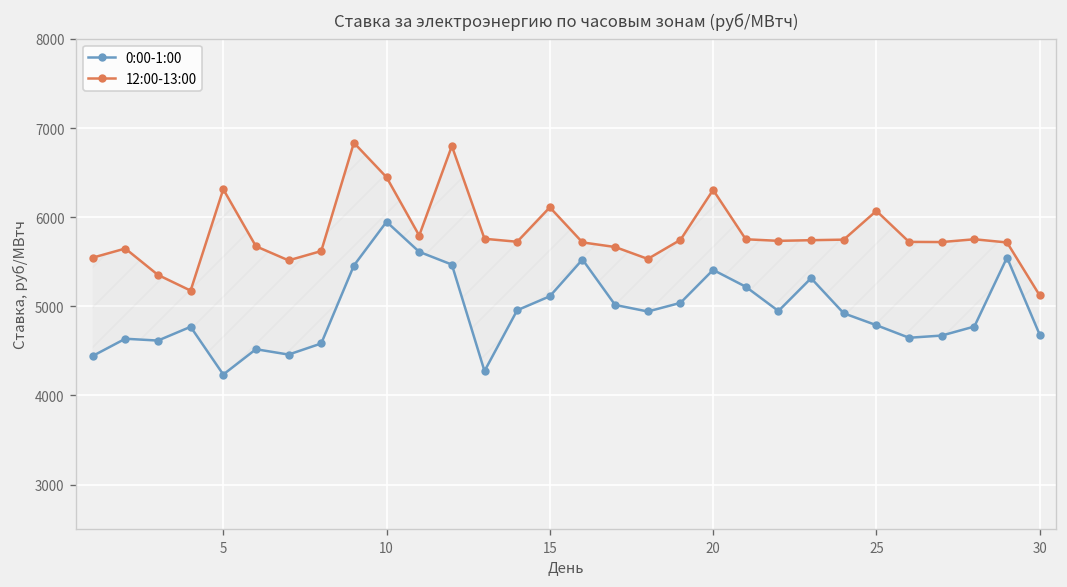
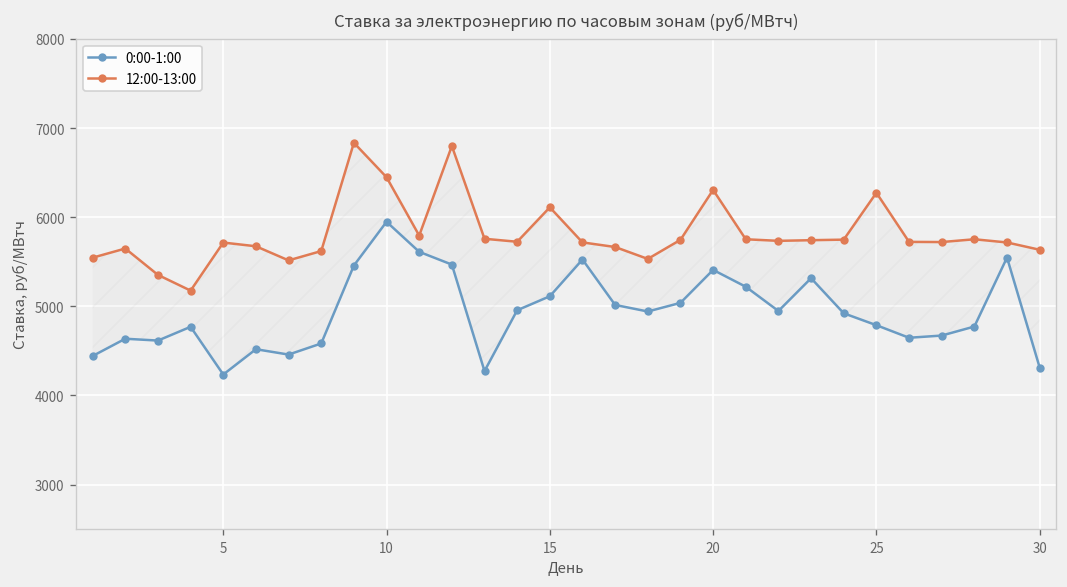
12:00-13:00, 5: 6300 -> 5700
12:00-13:00, 25: 6100 -> 6300
0:00-1:00, 30: 4700 -> 4300
12:00-13:00, 30: 5100 -> 5600
